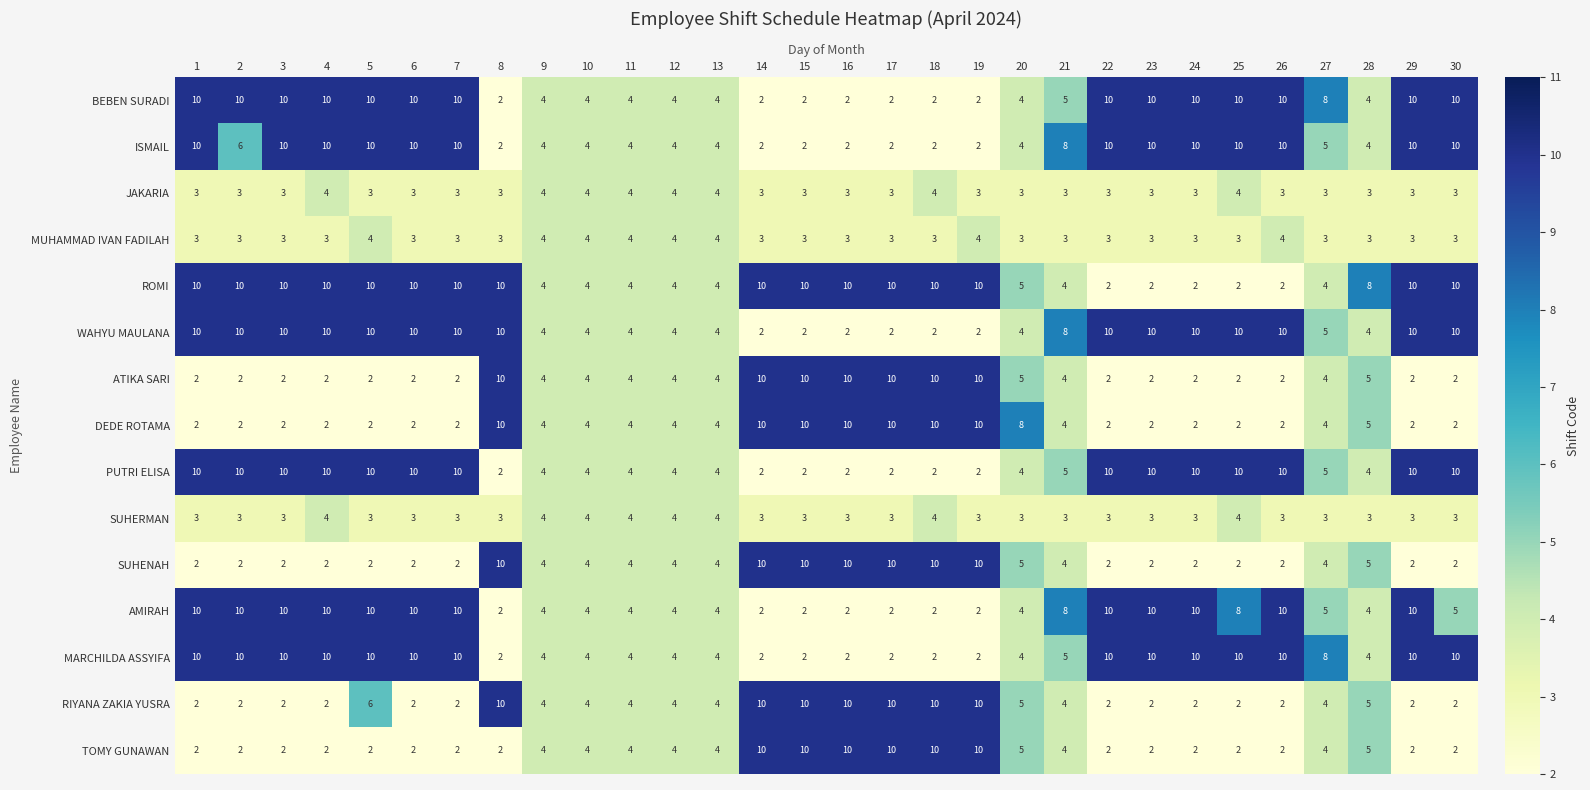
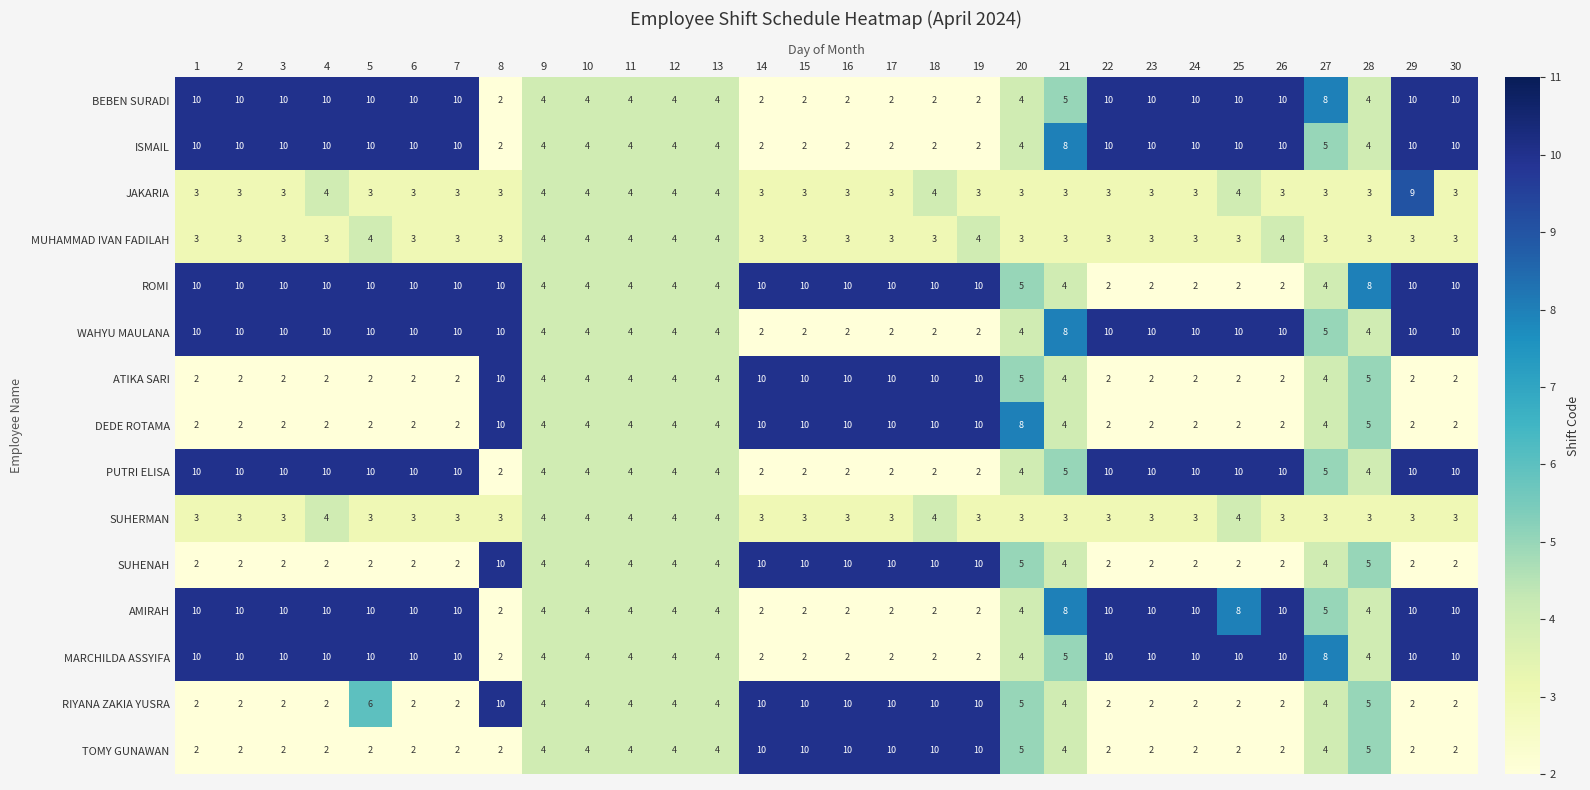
ISMAIL, 2: 6 -> 10
JAKARIA, 29: 3 -> 9
AMIRAH, 30: 5 -> 10
